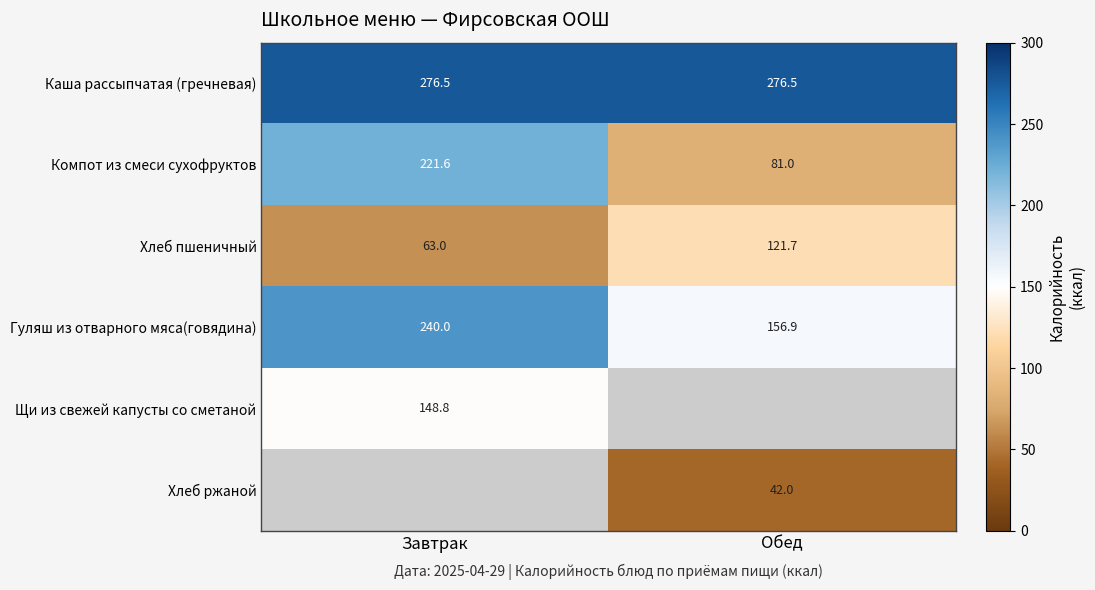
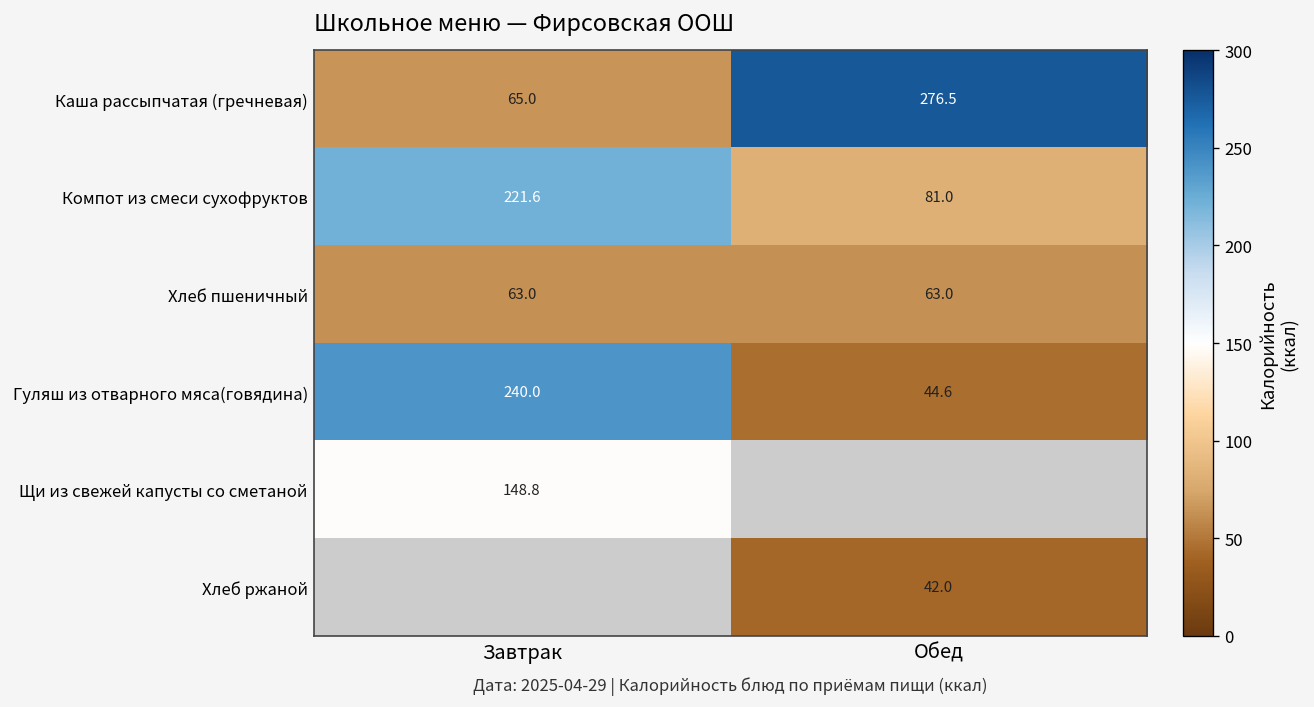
Каша рассыпчатая (гречневая), Завтрак: 276.5 -> 65.0
Хлеб пшеничный, Обед: 121.7 -> 63.0
Гуляш из отварного мяса(говядина), Обед: 156.9 -> 44.6
